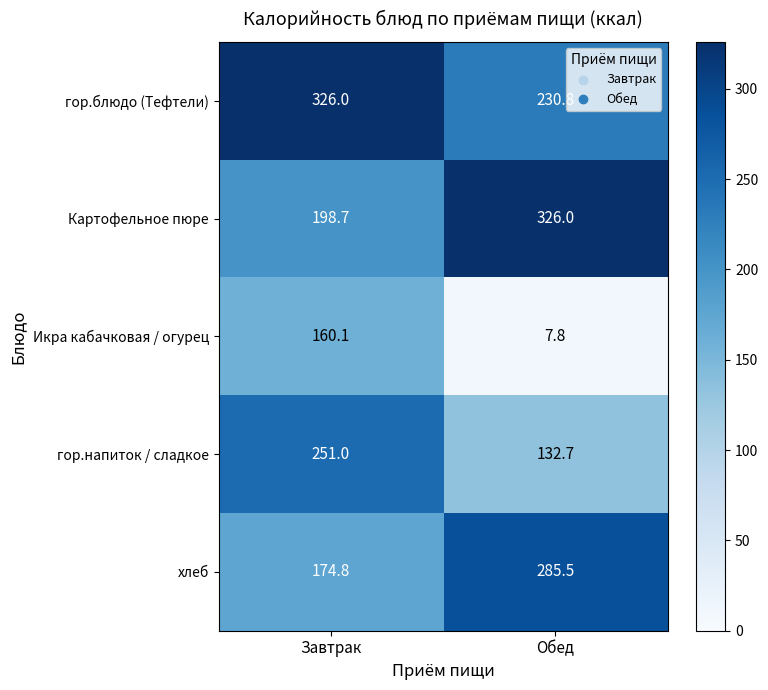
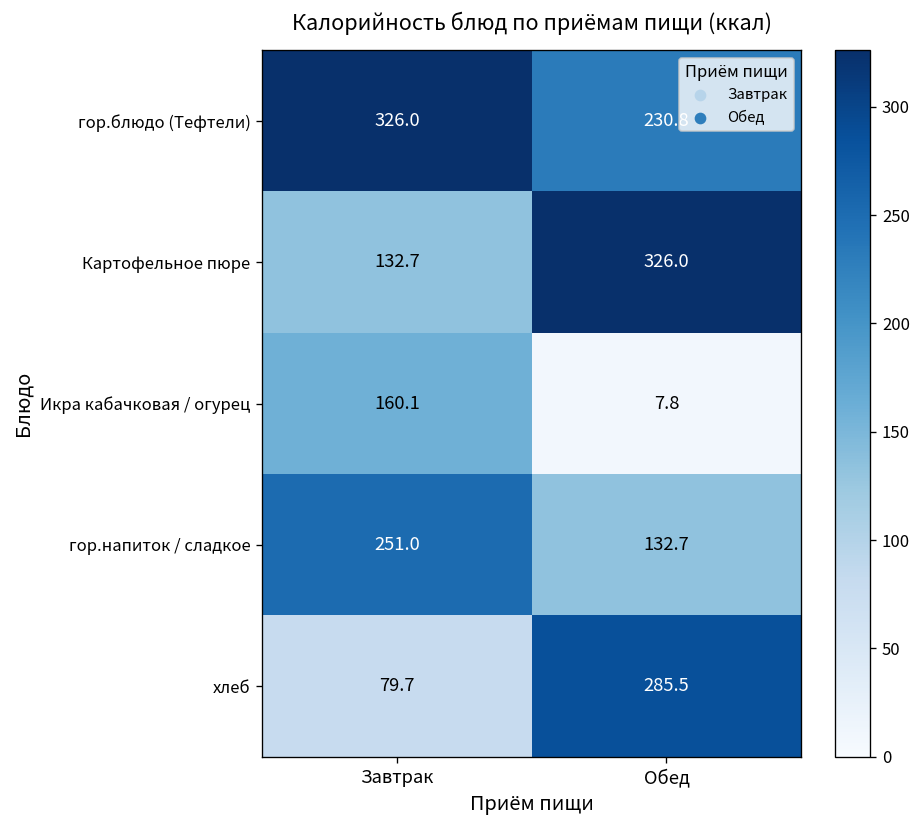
Картофельное пюре, Завтрак: 198.7 -> 132.7
хлеб, Завтрак: 174.8 -> 79.7
